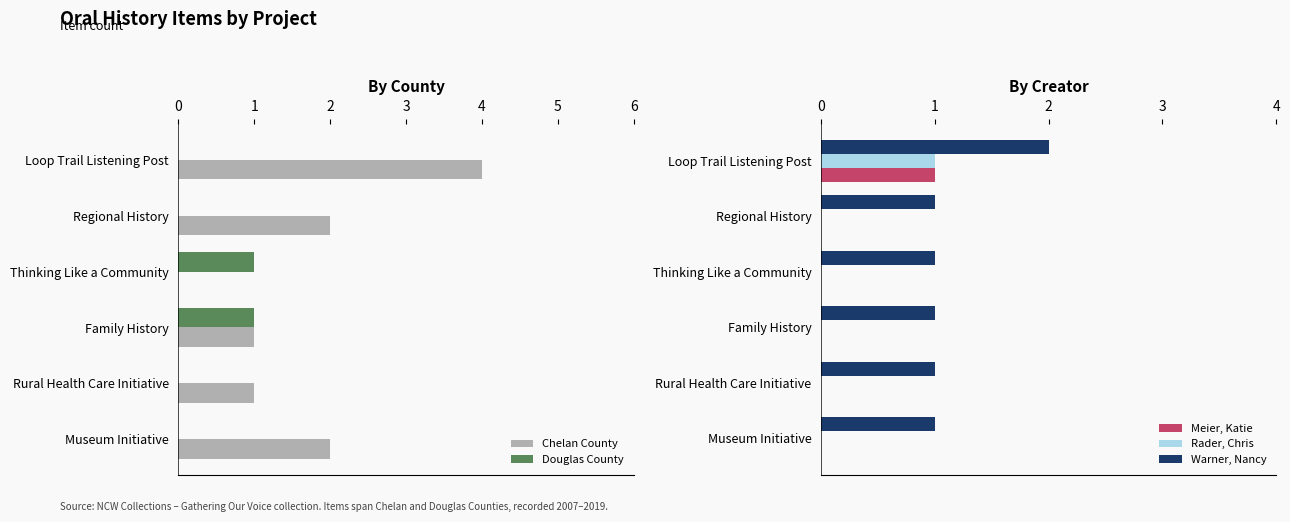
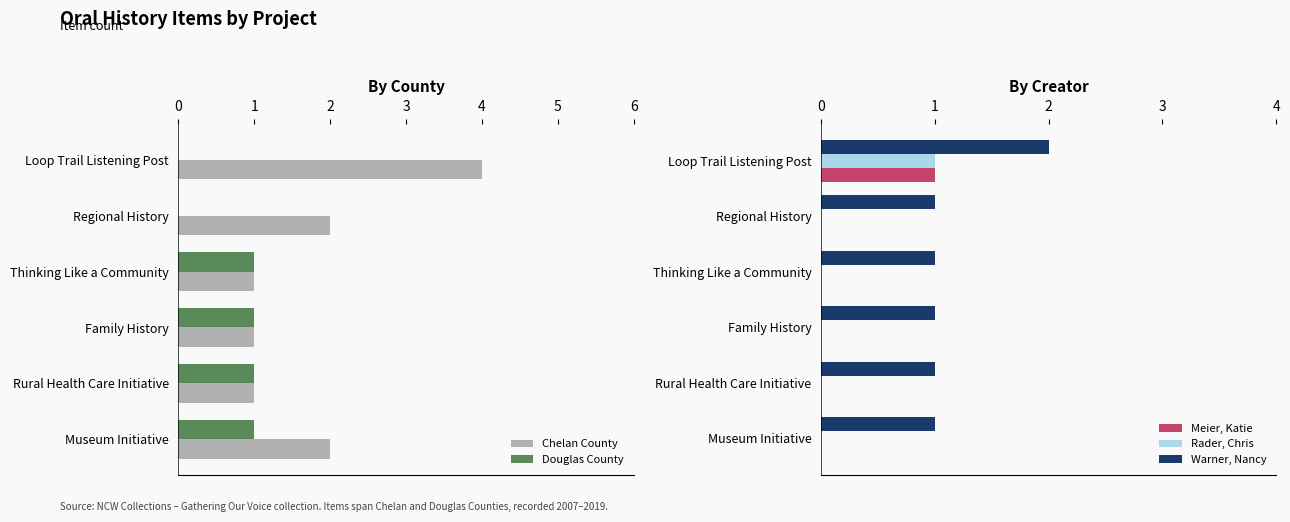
By County, Chelan County, Thinking Like a Community: 0 -> 1
By County, Douglas County, Rural Health Care Initiative: 0 -> 1
By County, Douglas County, Museum Initiative: 0 -> 1
